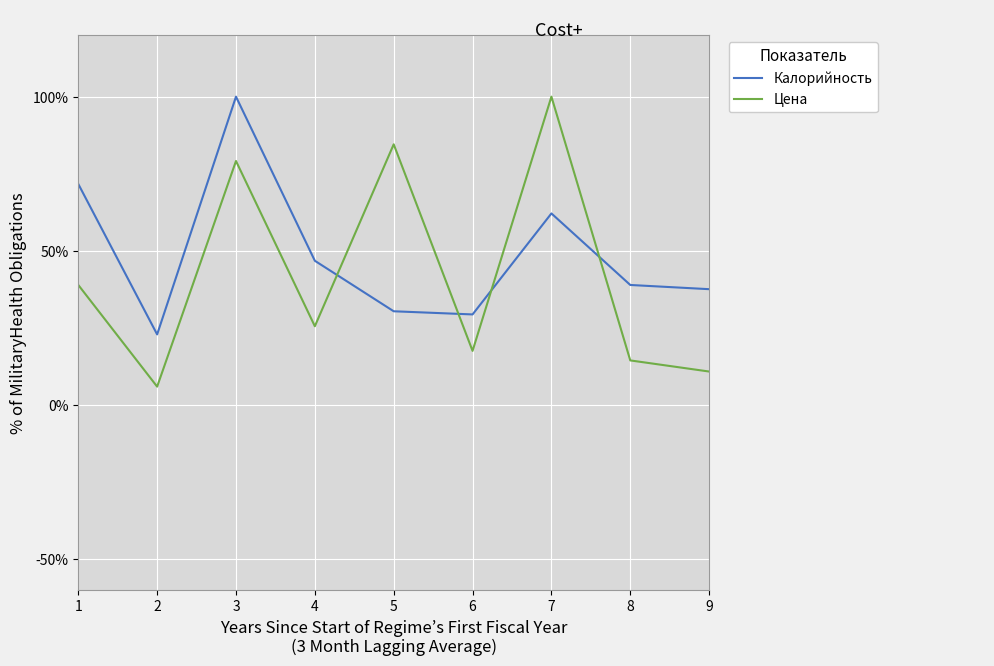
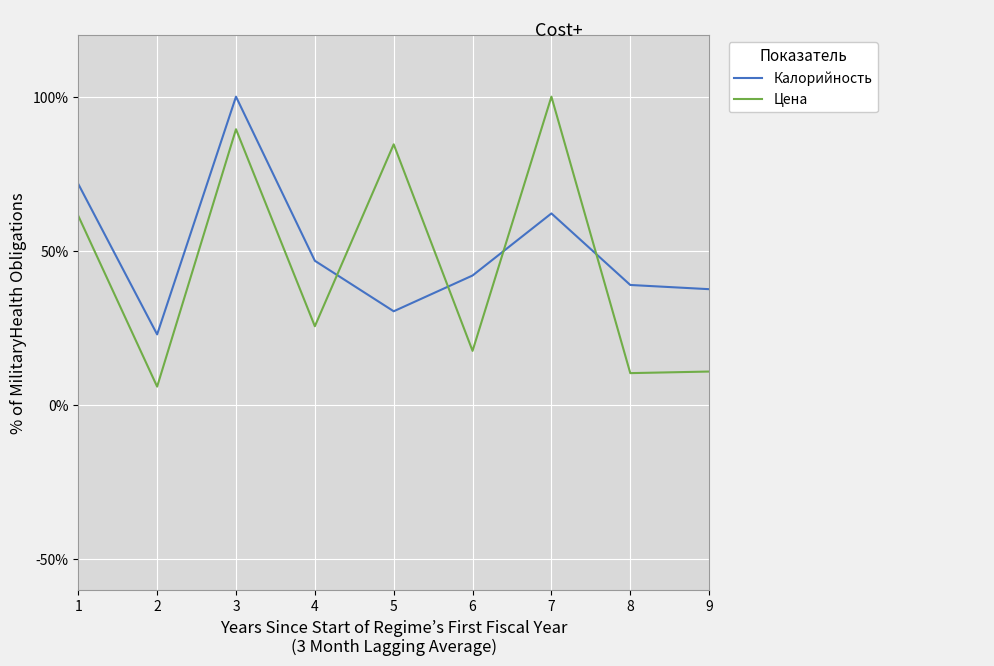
Цена, 1: 39% -> 61%
Цена, 3: 79% -> 89%
Калорийность, 6: 29% -> 42%
Цена, 8: 14% -> 10%
